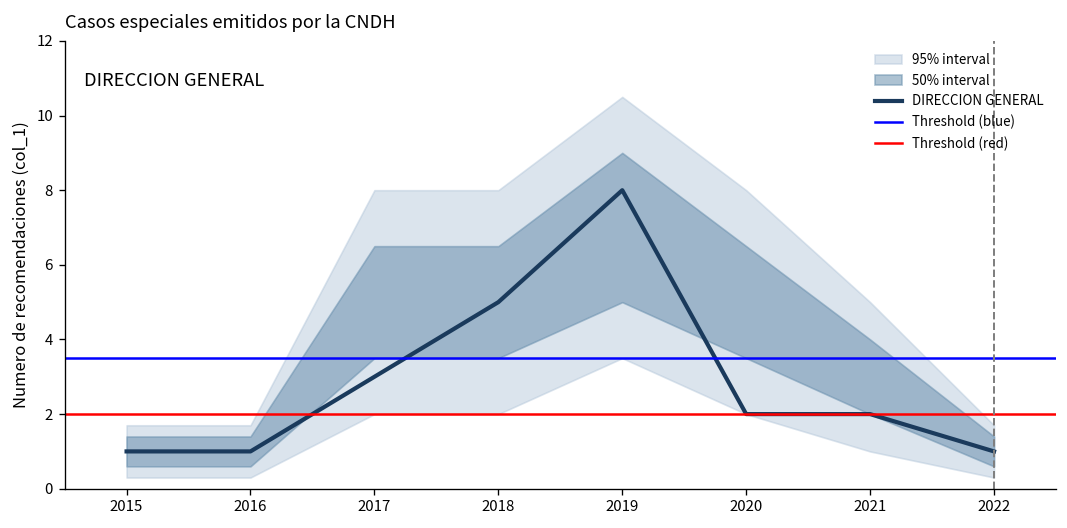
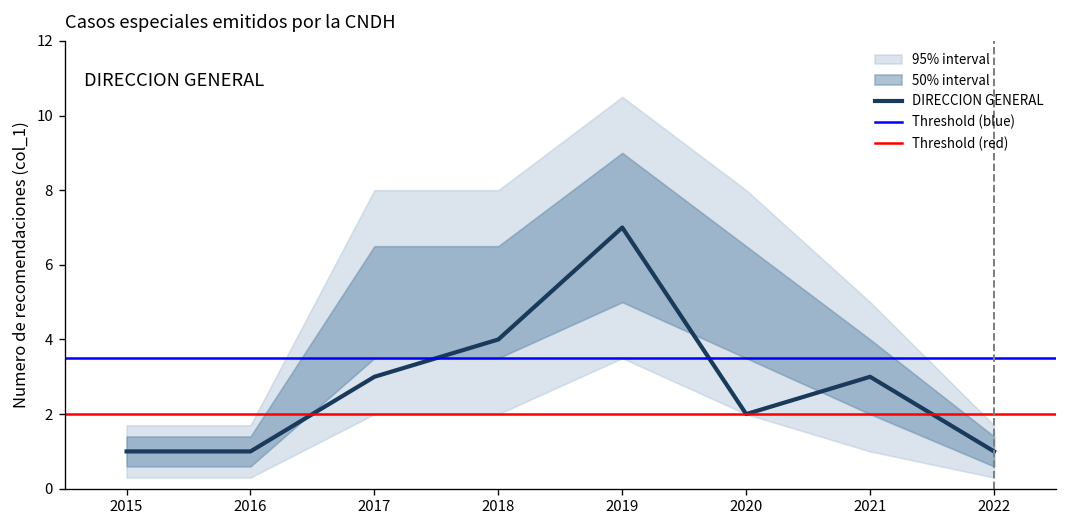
DIRECCION GENERAL, 2018: 5 -> 4
DIRECCION GENERAL, 2019: 8 -> 7
DIRECCION GENERAL, 2021: 2 -> 3
